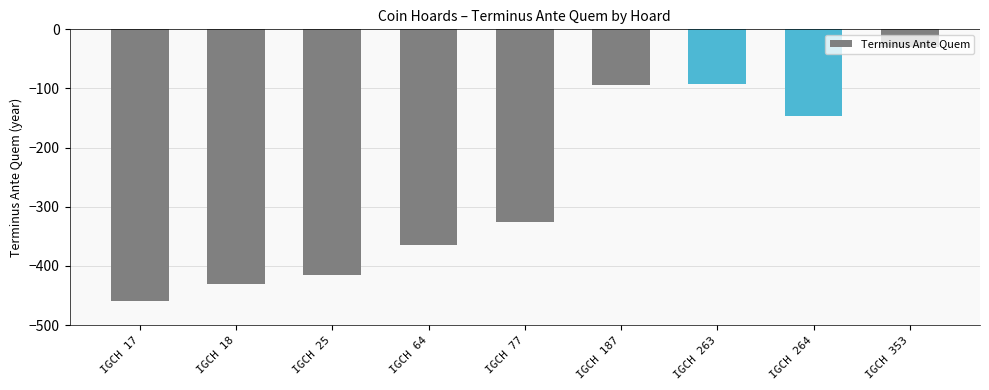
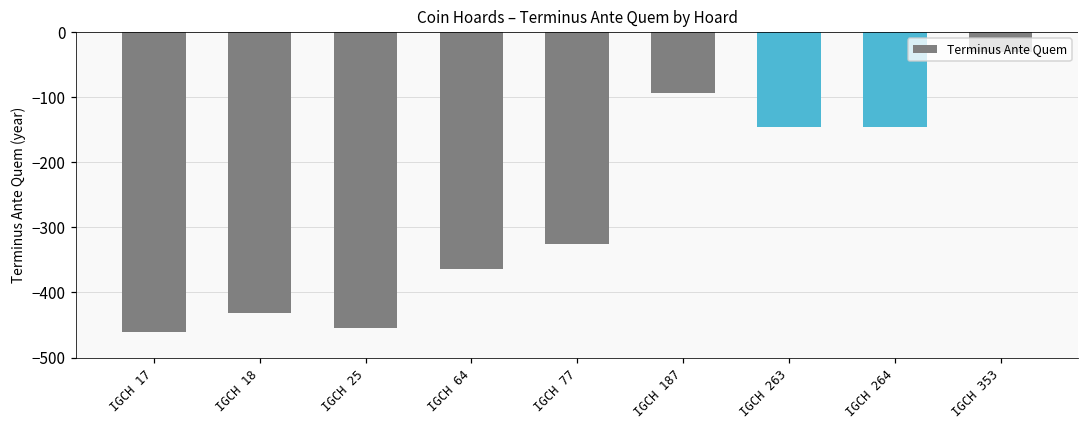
IGCH 25: -420 -> -450
IGCH 263: -90 -> -150
